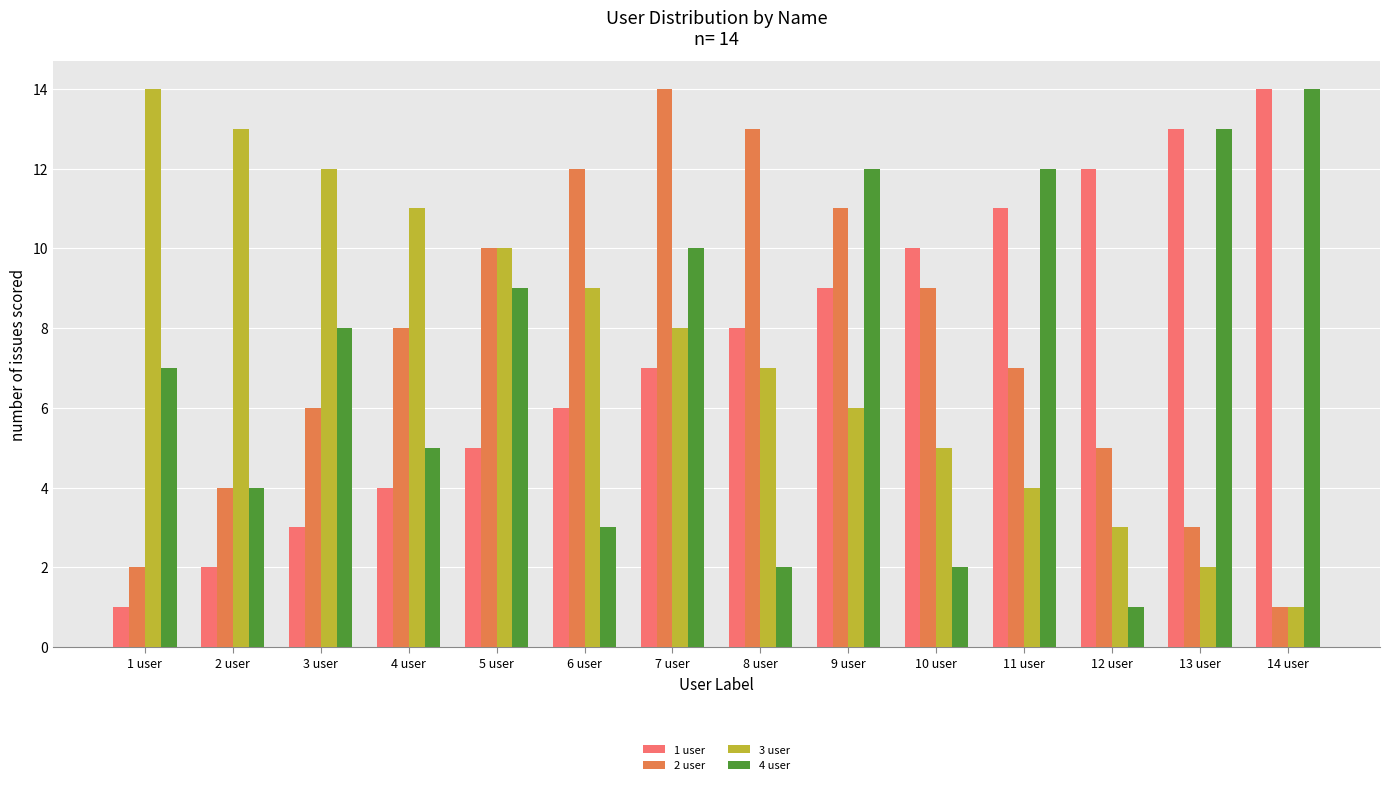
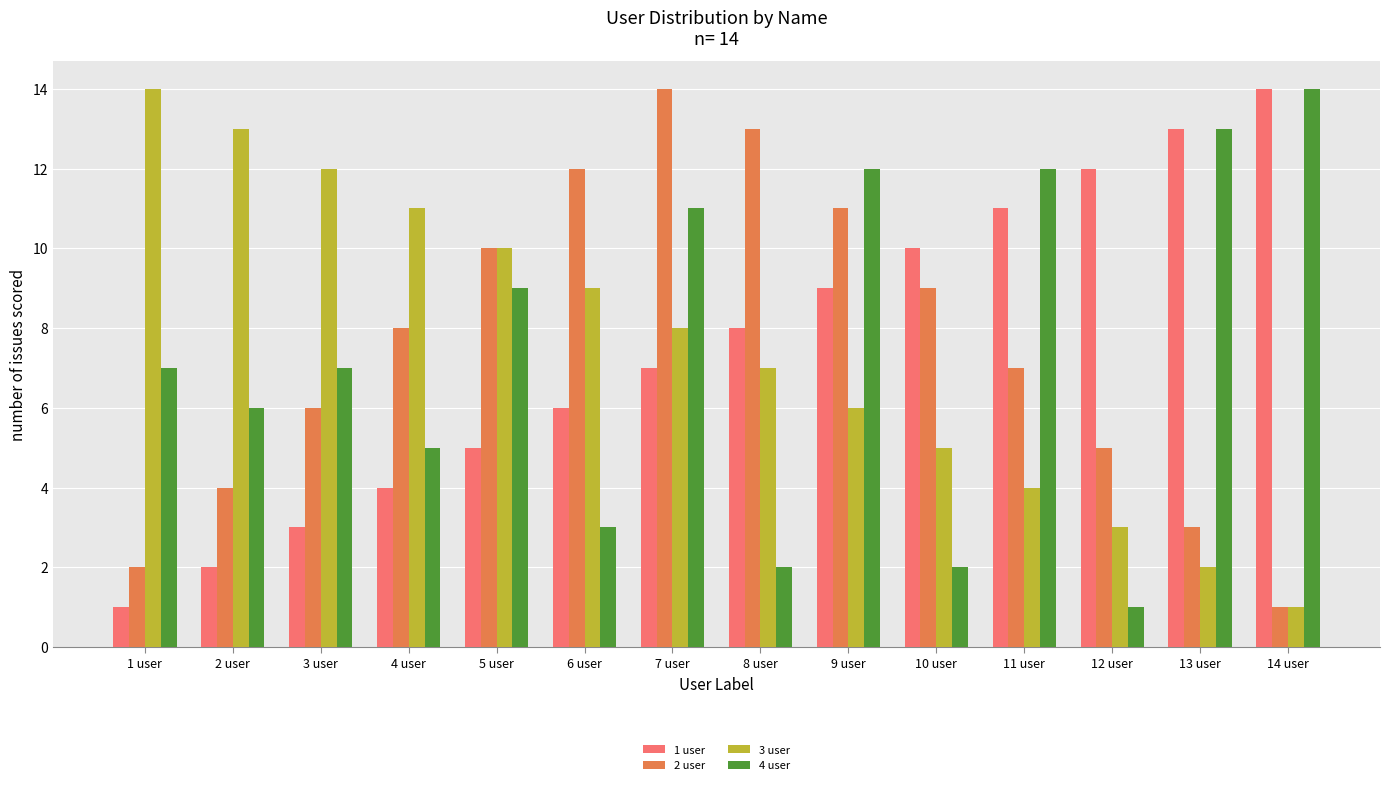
4 user, 2 user: 4 -> 6
4 user, 3 user: 8 -> 7
4 user, 7 user: 10 -> 11
